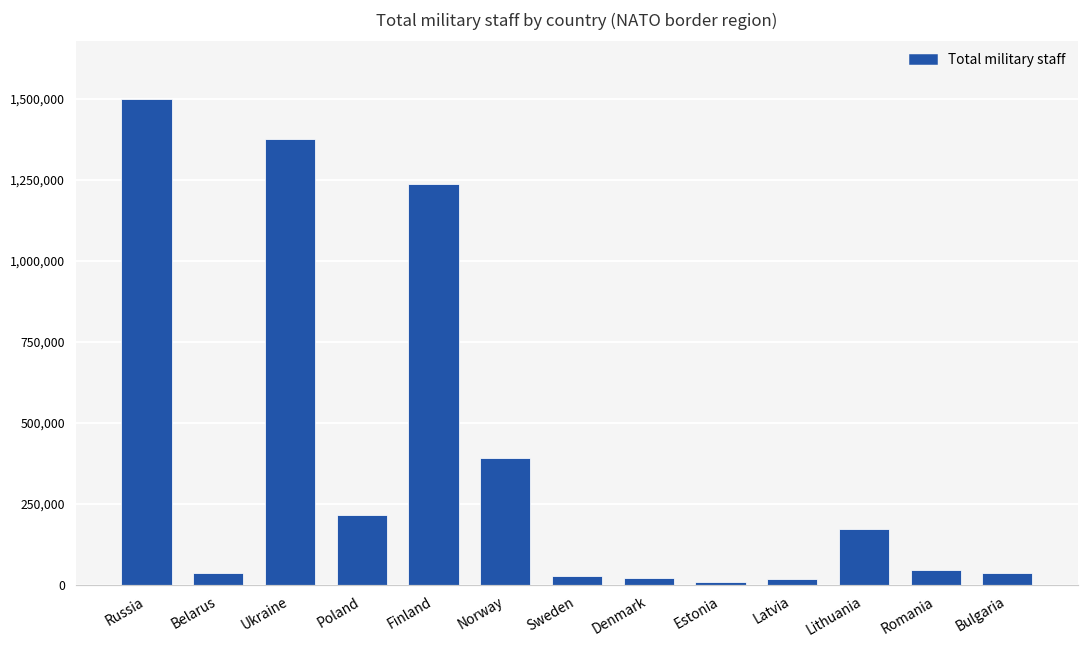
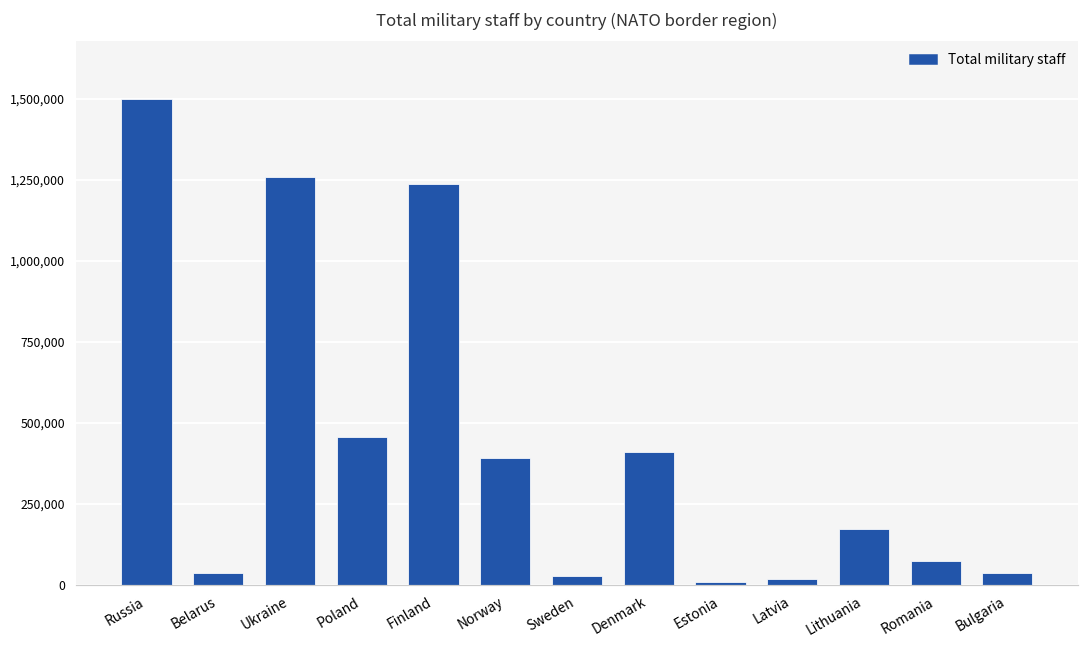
Ukraine: 1,380,000 -> 1,260,000
Poland: 220,000 -> 450,000
Denmark: 20,000 -> 410,000
Romania: 40,000 -> 70,000
